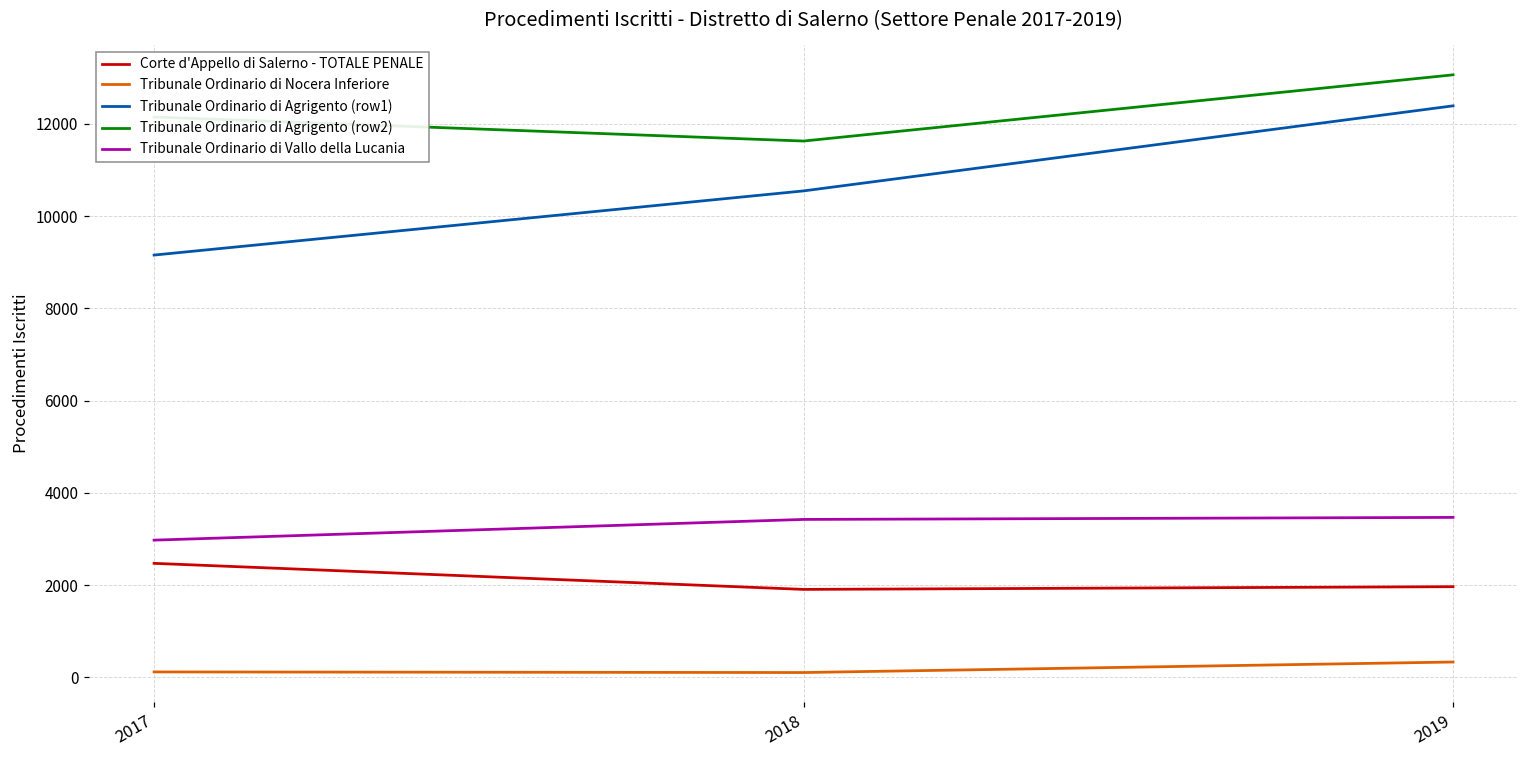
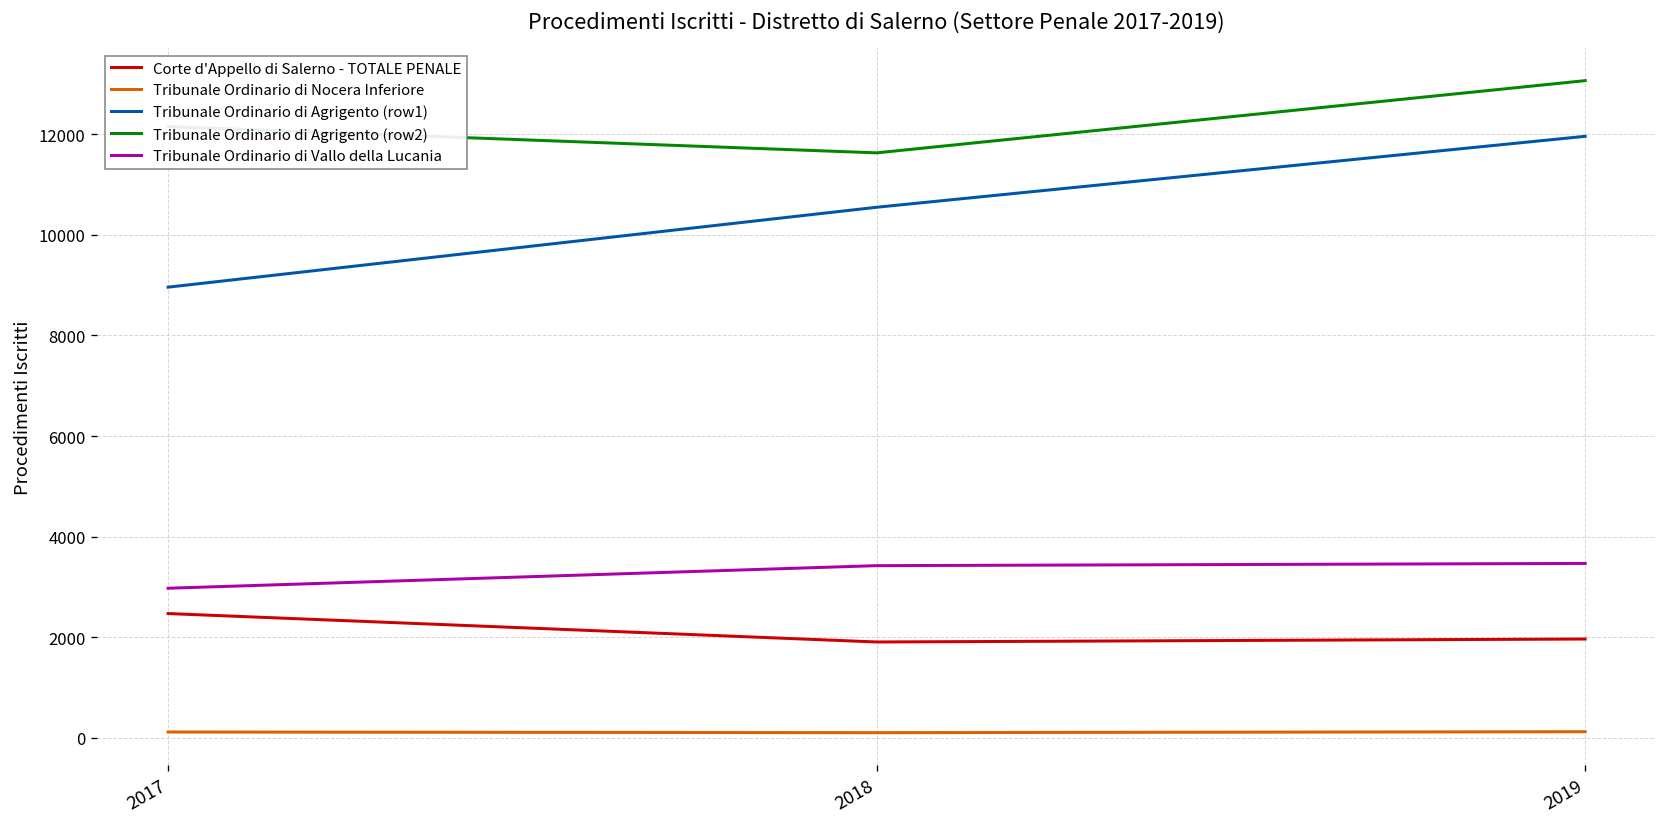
Tribunale Ordinario di Agrigento (row1), 2017: 9200 -> 9000
Tribunale Ordinario di Nocera Inferiore, 2019: 300 -> 100
Tribunale Ordinario di Agrigento (row1), 2019: 12400 -> 12000
